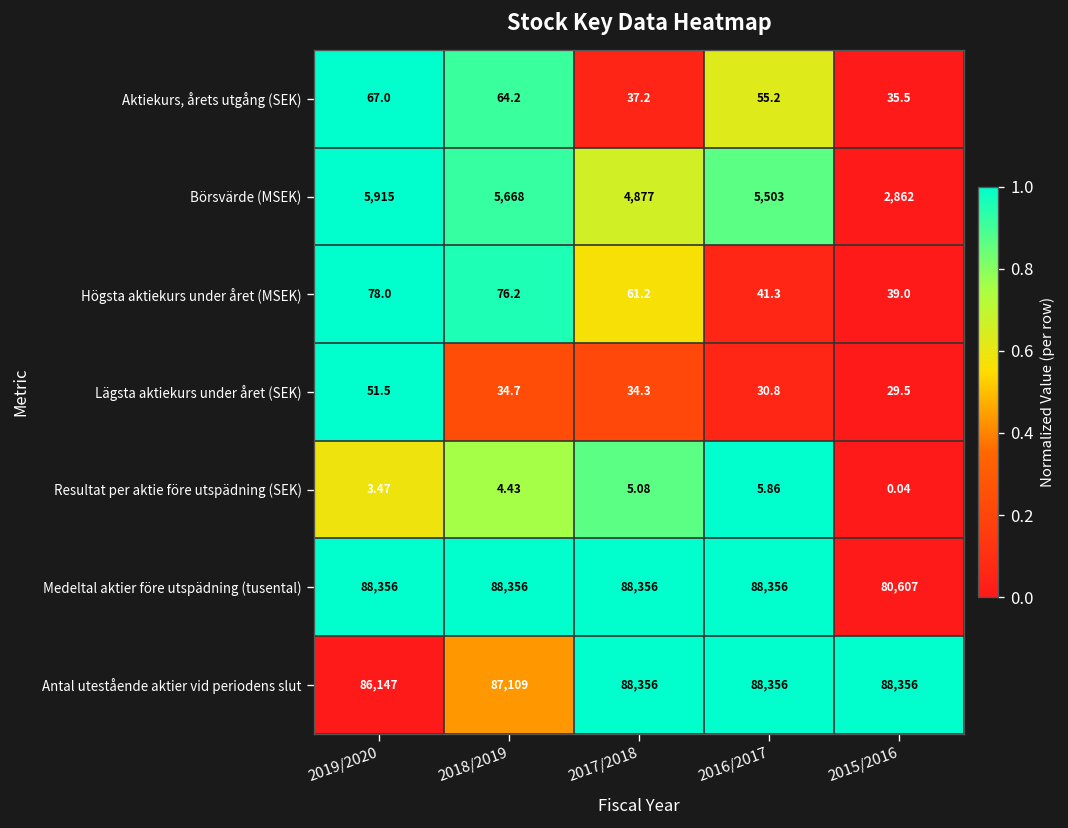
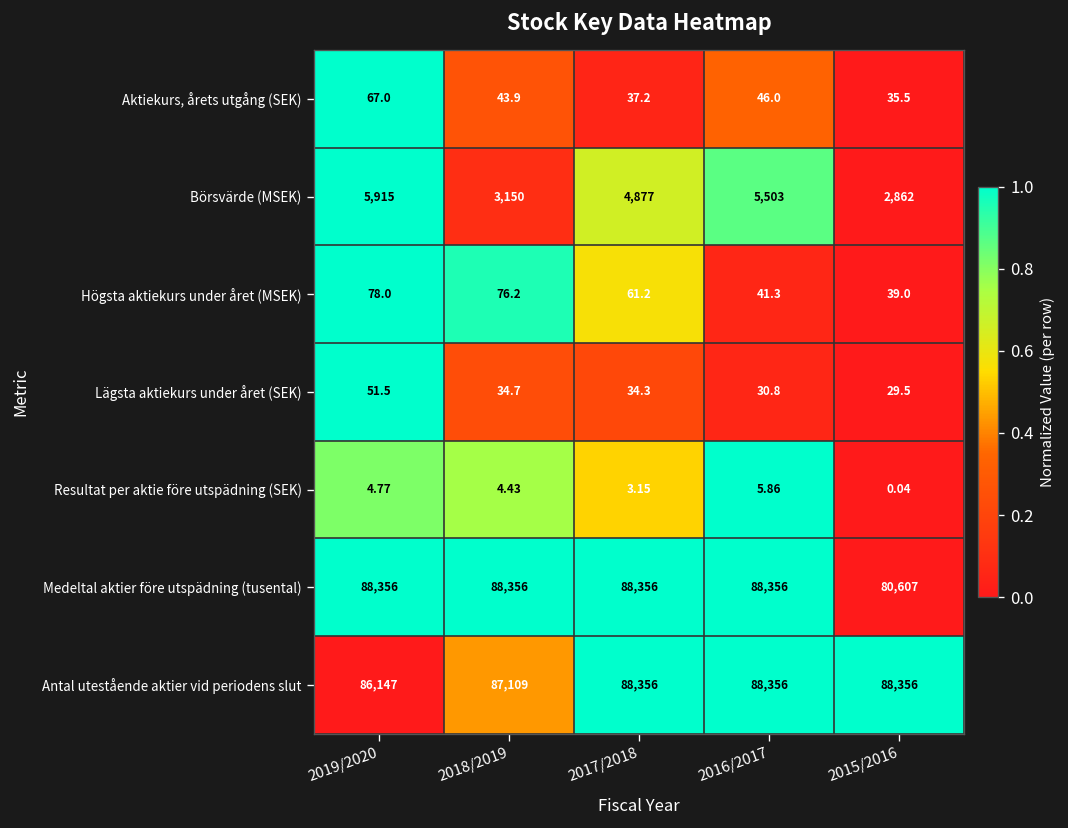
Aktiekurs, årets utgång (SEK), 2018/2019: 64.2 -> 43.9
Aktiekurs, årets utgång (SEK), 2016/2017: 55.2 -> 46.0
Börsvärde (MSEK), 2018/2019: 5,668 -> 3,150
Resultat per aktie före utspädning (SEK), 2019/2020: 3.47 -> 4.77
Resultat per aktie före utspädning (SEK), 2017/2018: 5.08 -> 3.15
